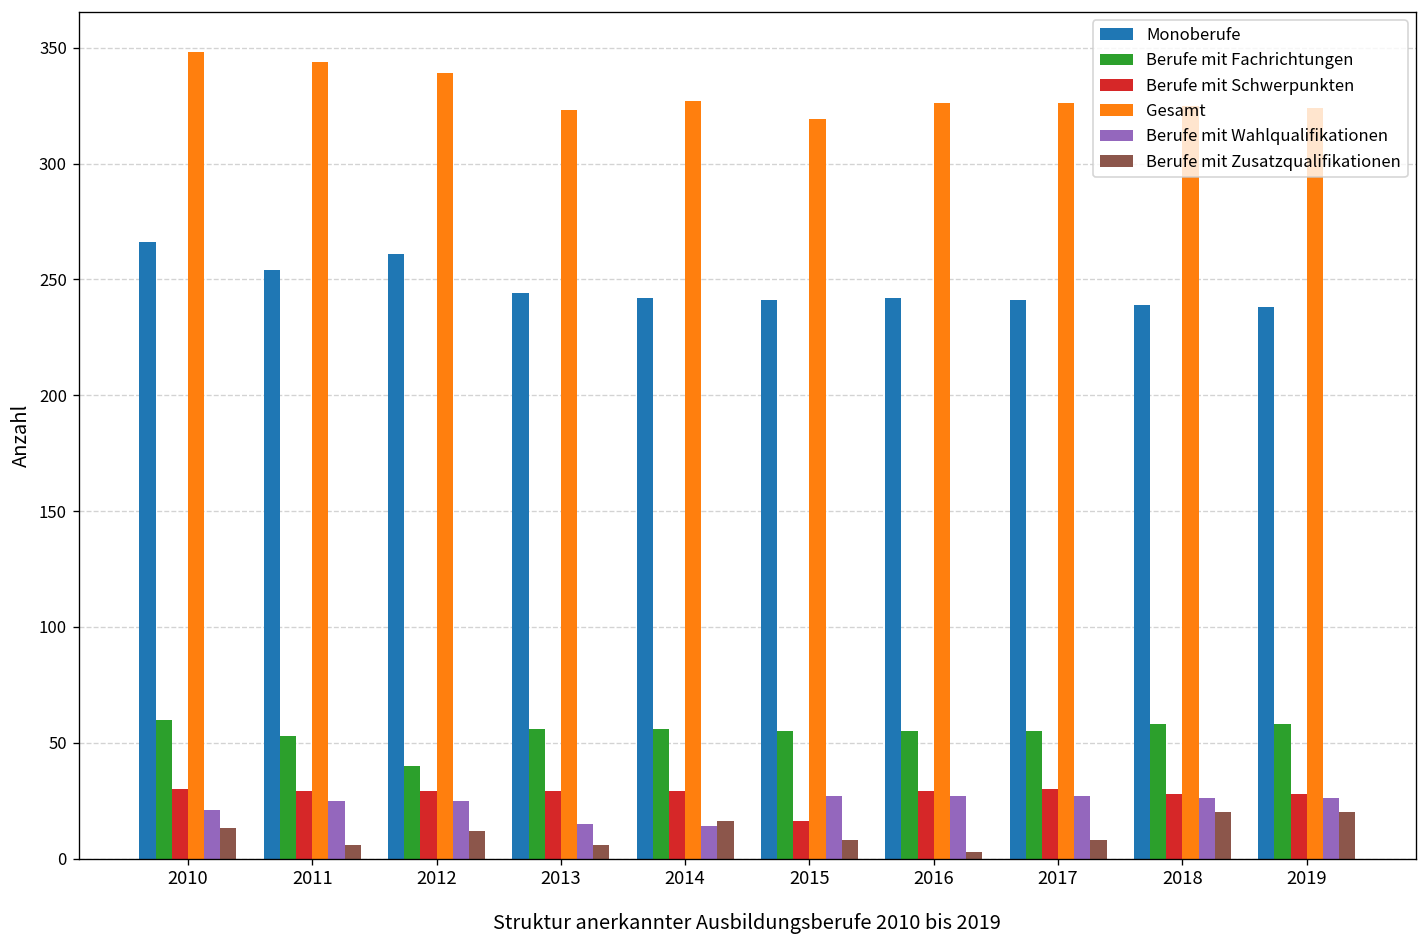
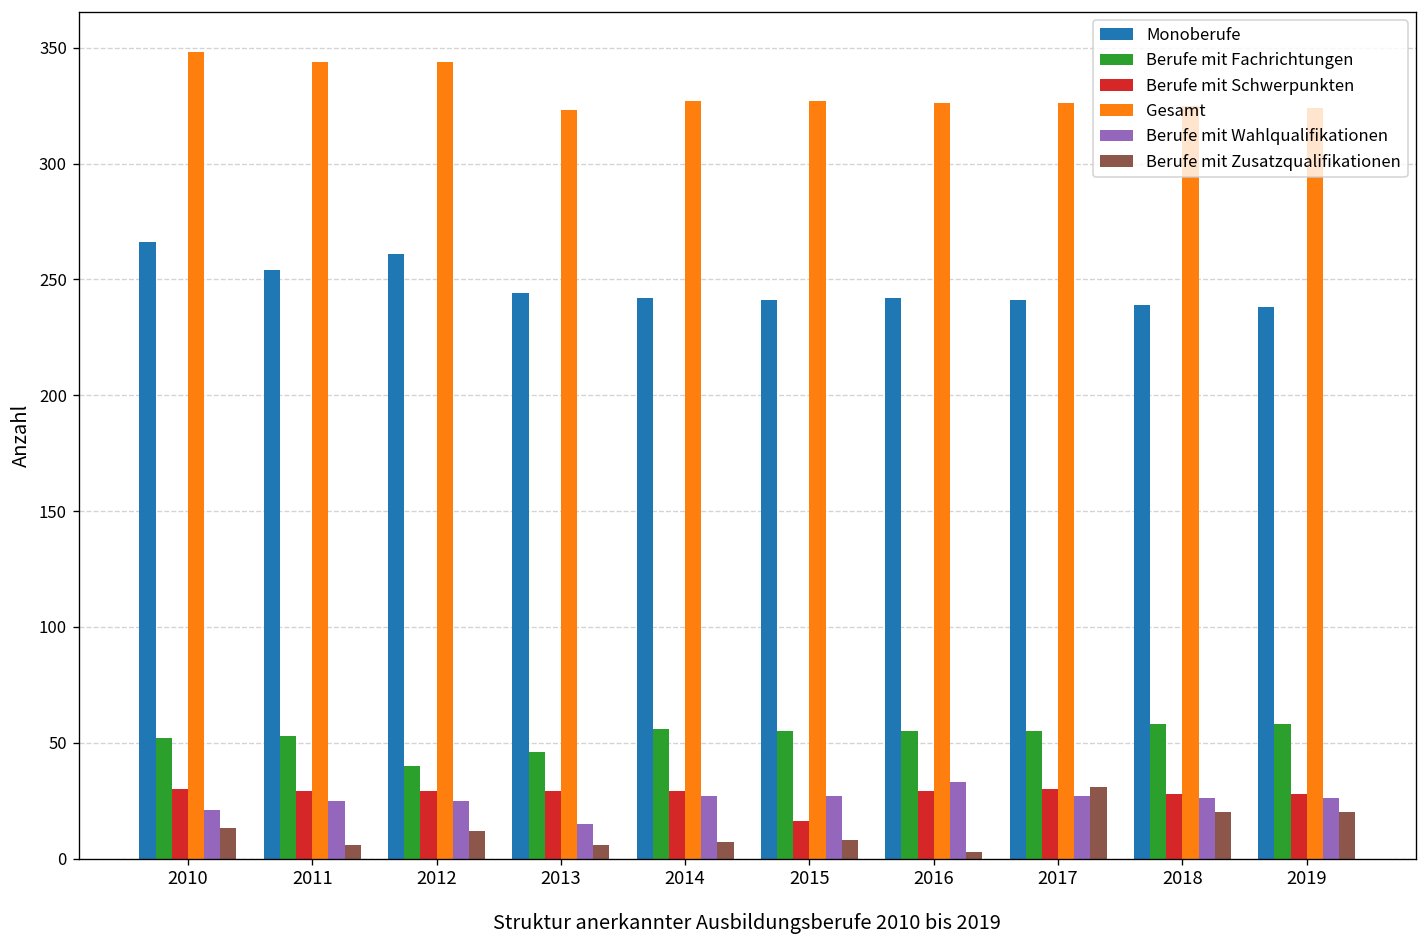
Berufe mit Fachrichtungen, 2010: 60 -> 52
Gesamt, 2012: 339 -> 344
Berufe mit Fachrichtungen, 2013: 56 -> 46
Berufe mit Wahlqualifikationen, 2014: 14 -> 27
Berufe mit Zusatzqualifikationen, 2014: 16 -> 7
Gesamt, 2015: 319 -> 327
Berufe mit Wahlqualifikationen, 2016: 27 -> 33
Berufe mit Zusatzqualifikationen, 2017: 8 -> 31
